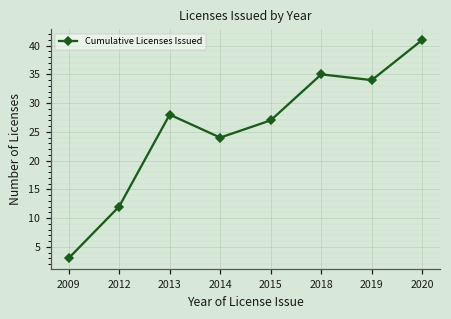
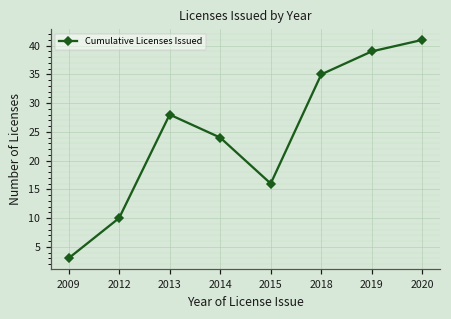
2012: 12 -> 10
2015: 27 -> 16
2019: 34 -> 39
